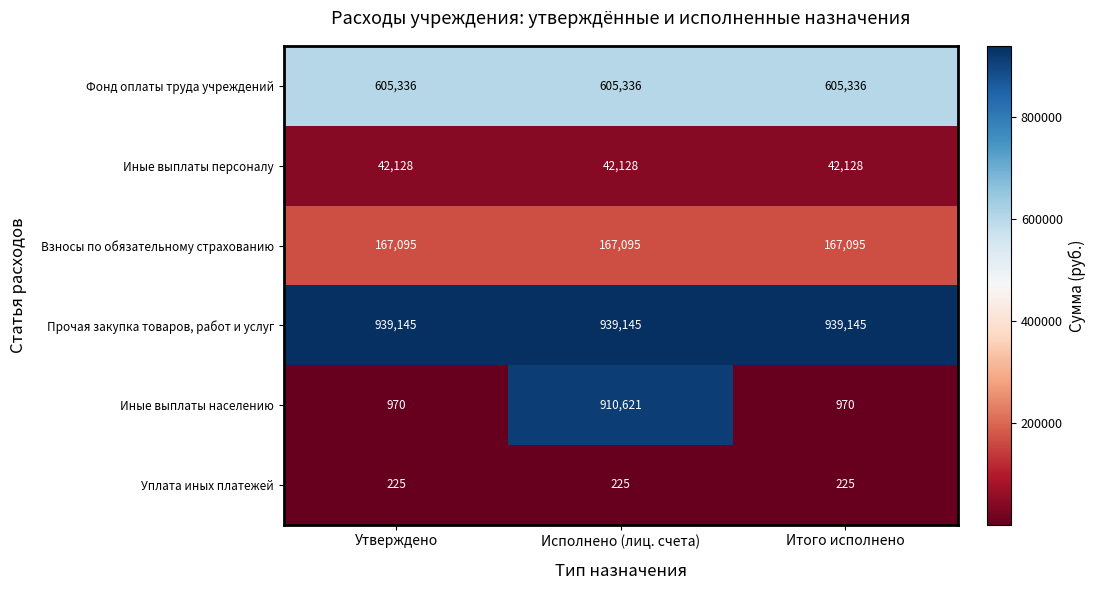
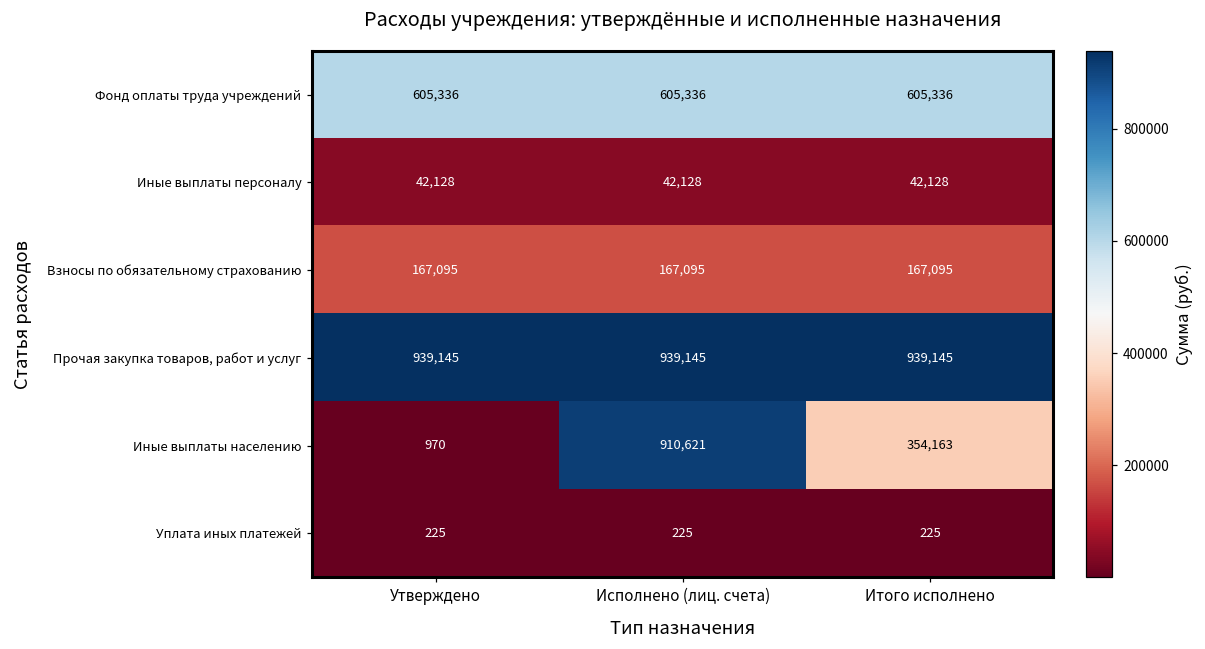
Иные выплаты населению, Итого исполнено: 970 -> 354,163
